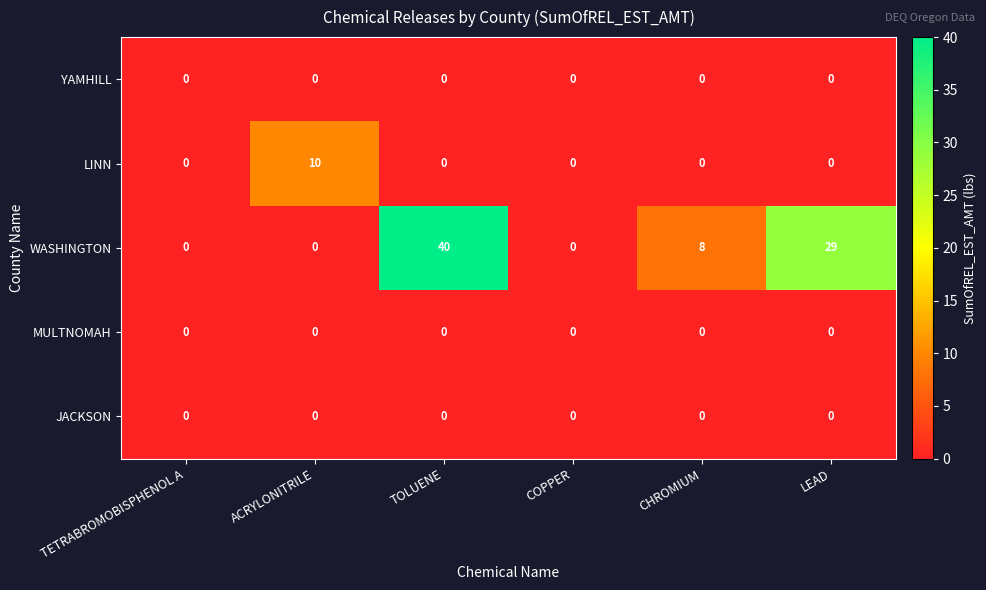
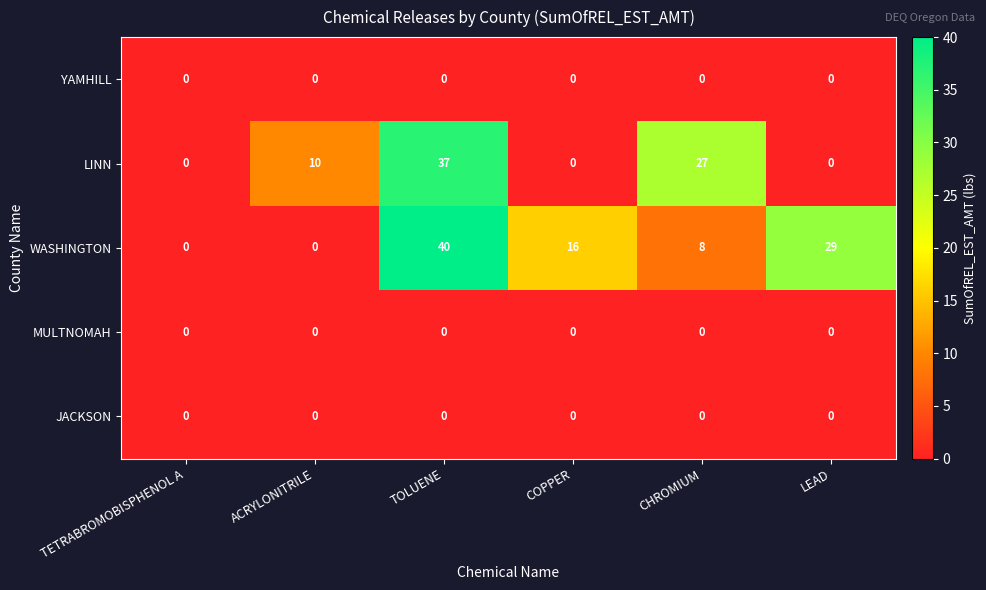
LINN, TOLUENE: 0 -> 37
LINN, CHROMIUM: 0 -> 27
WASHINGTON, COPPER: 0 -> 16
